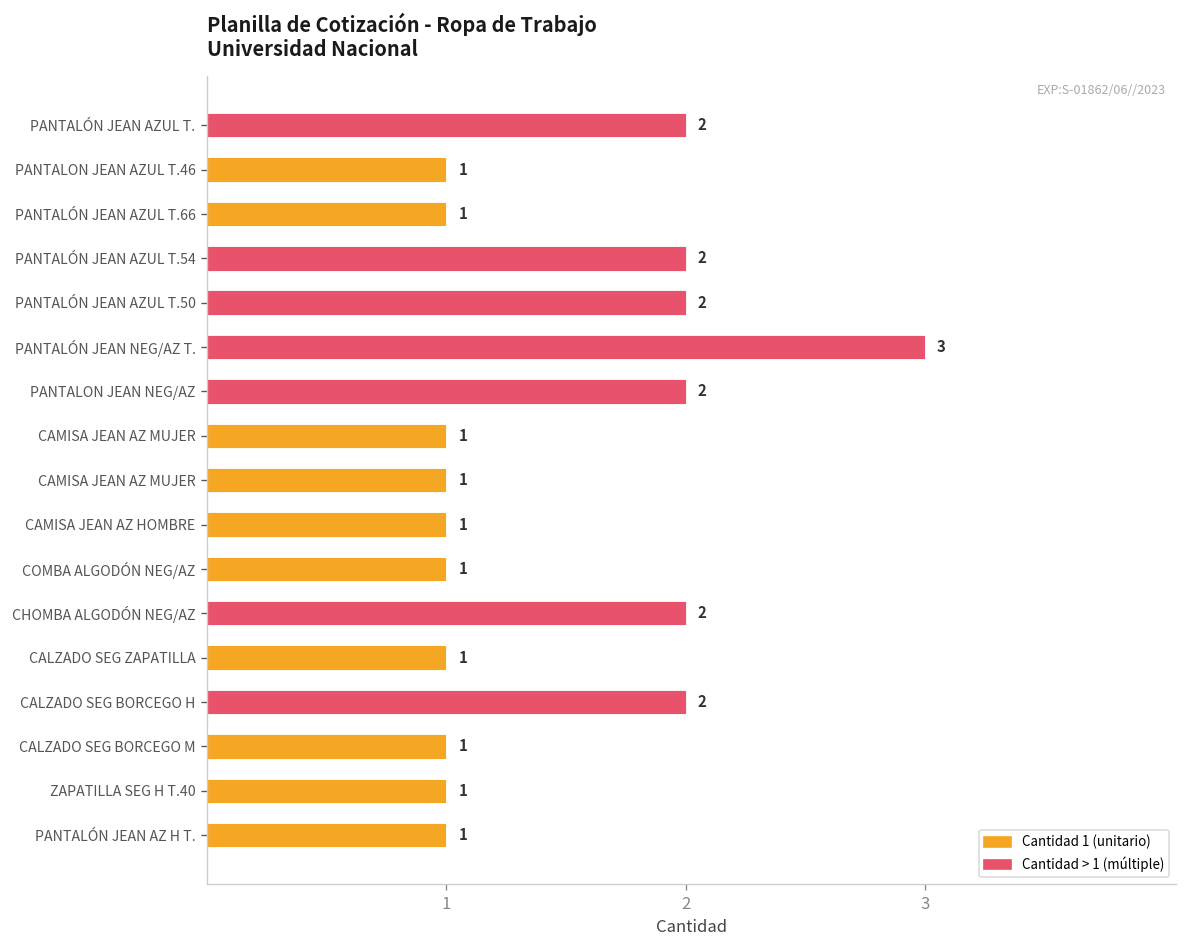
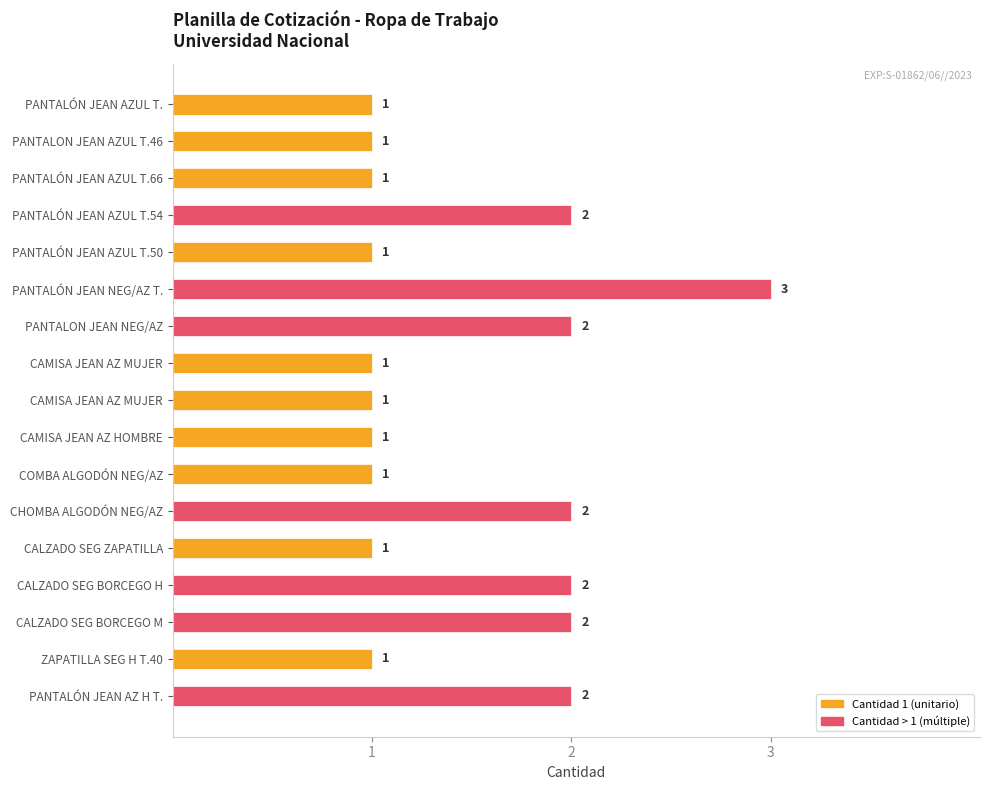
PANTALÓN JEAN AZUL T.: 2 -> 1
PANTALÓN JEAN AZUL T.50: 2 -> 1
CALZADO SEG BORCEGO M: 1 -> 2
PANTALÓN JEAN AZ H T.: 1 -> 2
